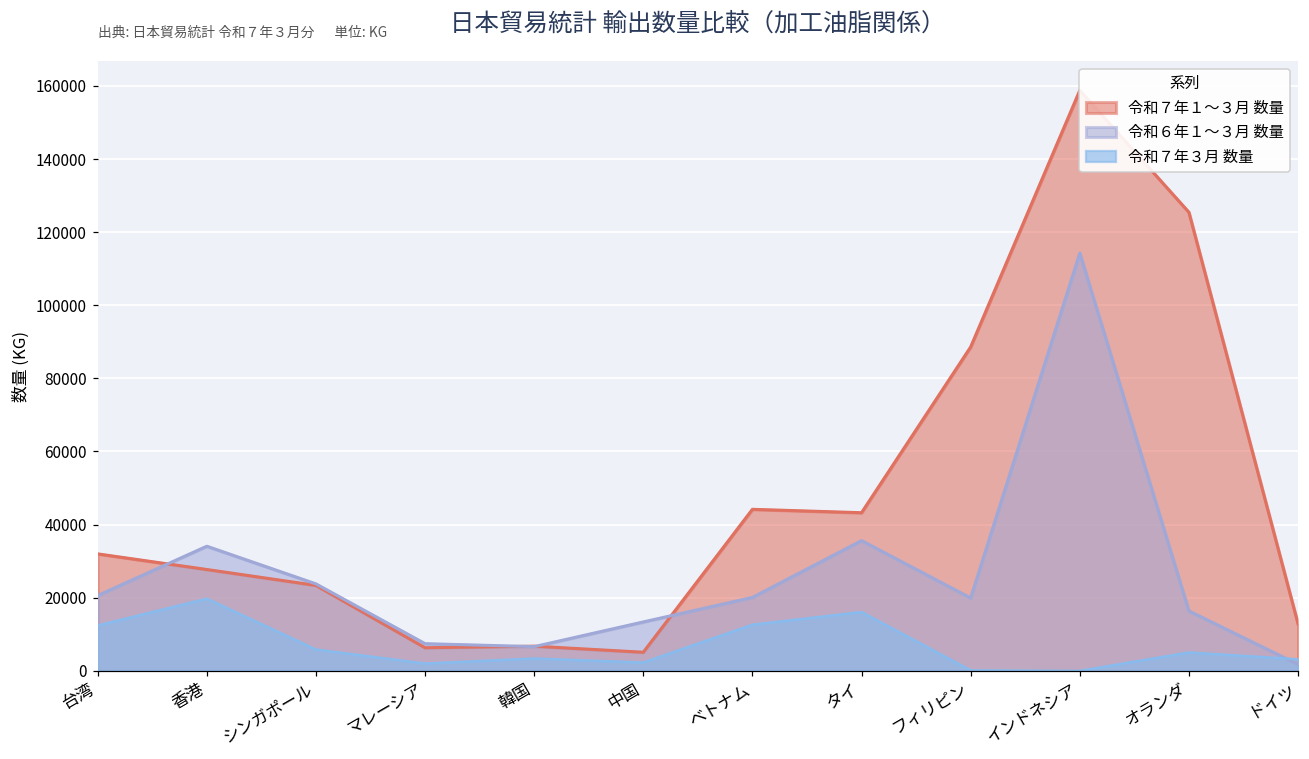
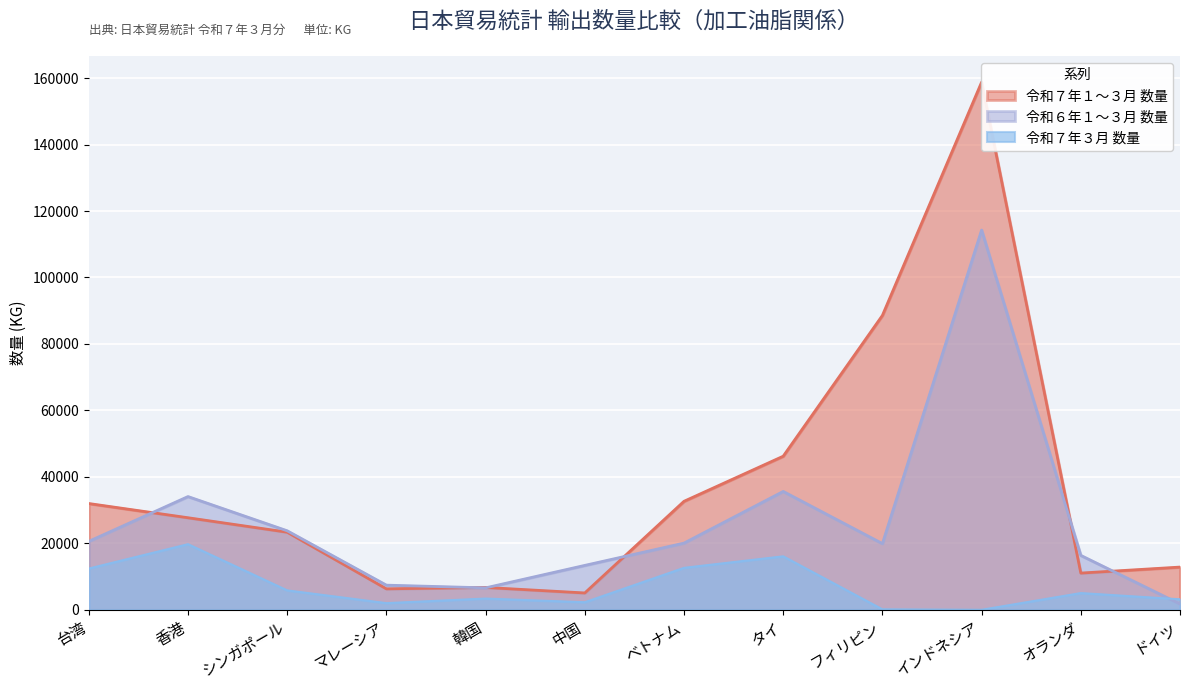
令和７年１～３月 数量, ベトナム: 44000 -> 33000
令和７年１～３月 数量, タイ: 43000 -> 46000
令和７年１～３月 数量, オランダ: 125000 -> 11000
